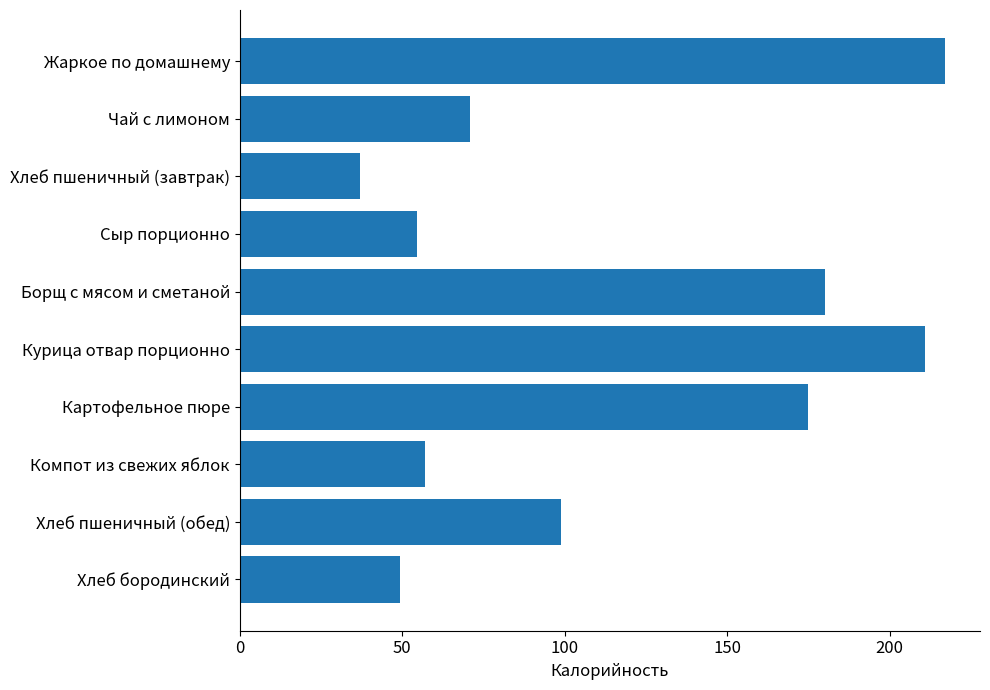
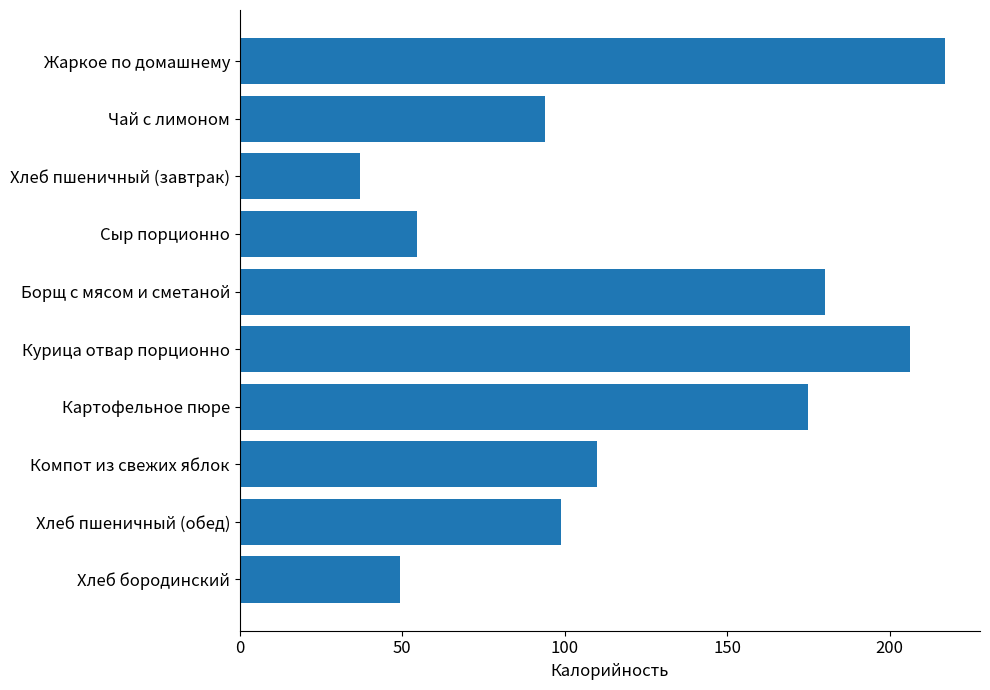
Чай с лимоном: 71 -> 94
Курица отвар порционно: 211 -> 206
Компот из свежих яблок: 57 -> 110
